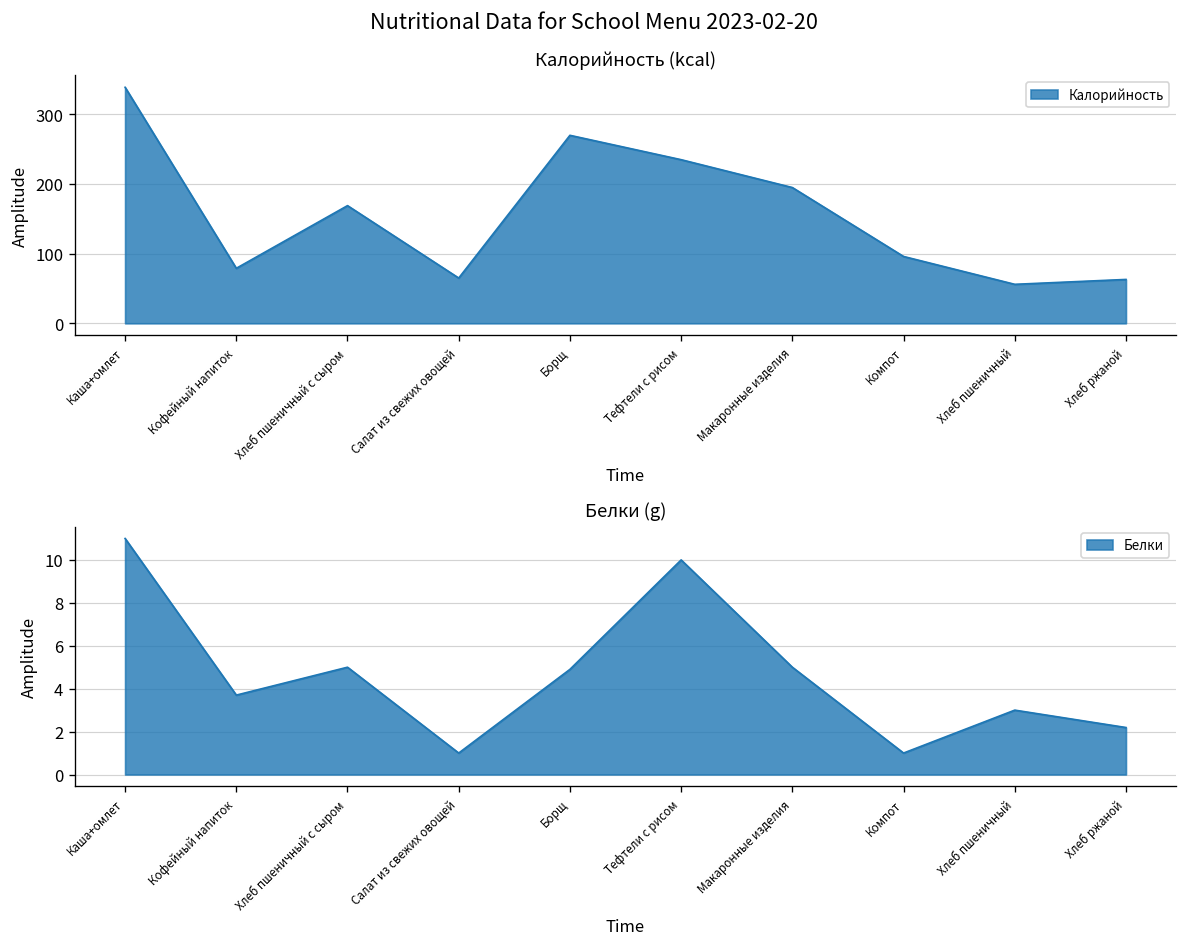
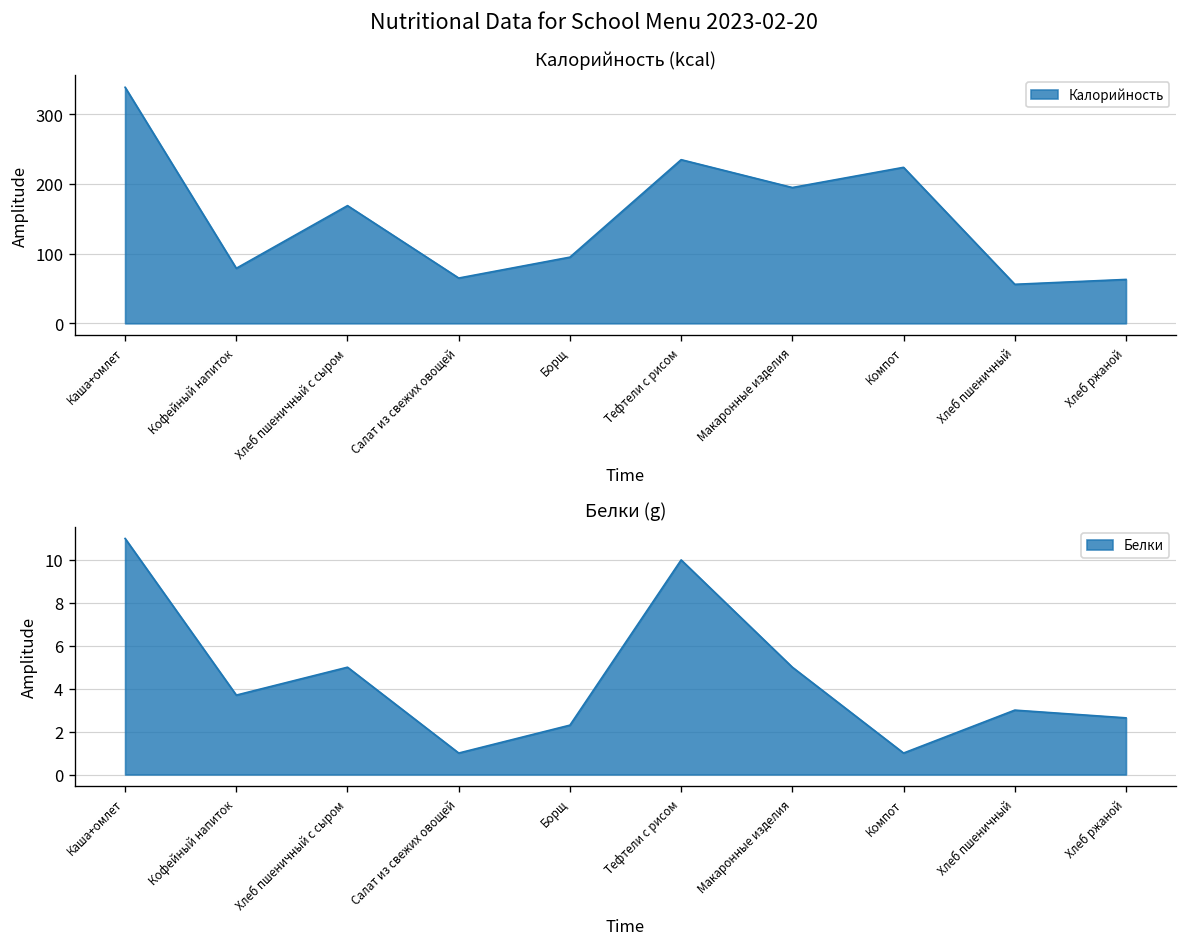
Калорийность (kcal), Борщ: 270 -> 100
Калорийность (kcal), Компот: 100 -> 220
Белки (g), Борщ: 4.9 -> 2.3
Белки (g), Хлеб ржаной: 2.2 -> 2.6
